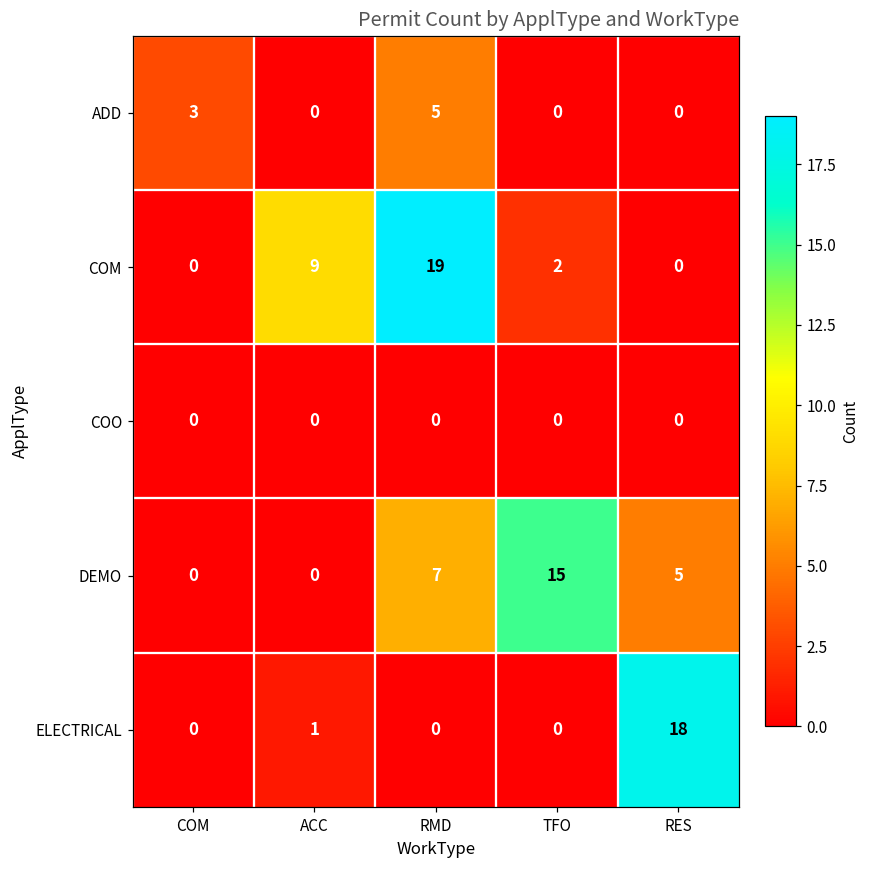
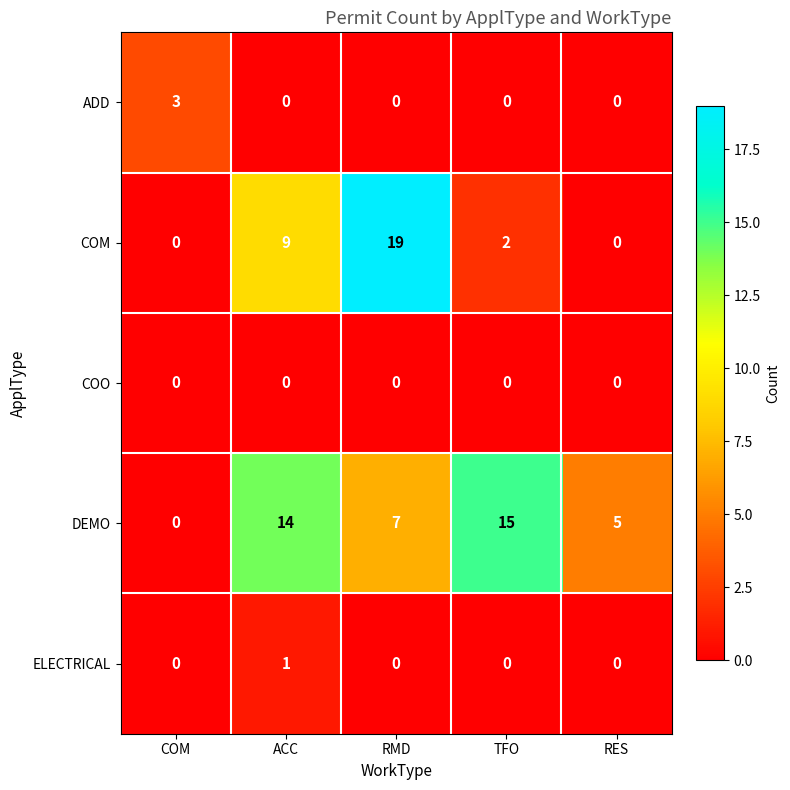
ADD, RMD: 5 -> 0
DEMO, ACC: 0 -> 14
ELECTRICAL, RES: 18 -> 0
